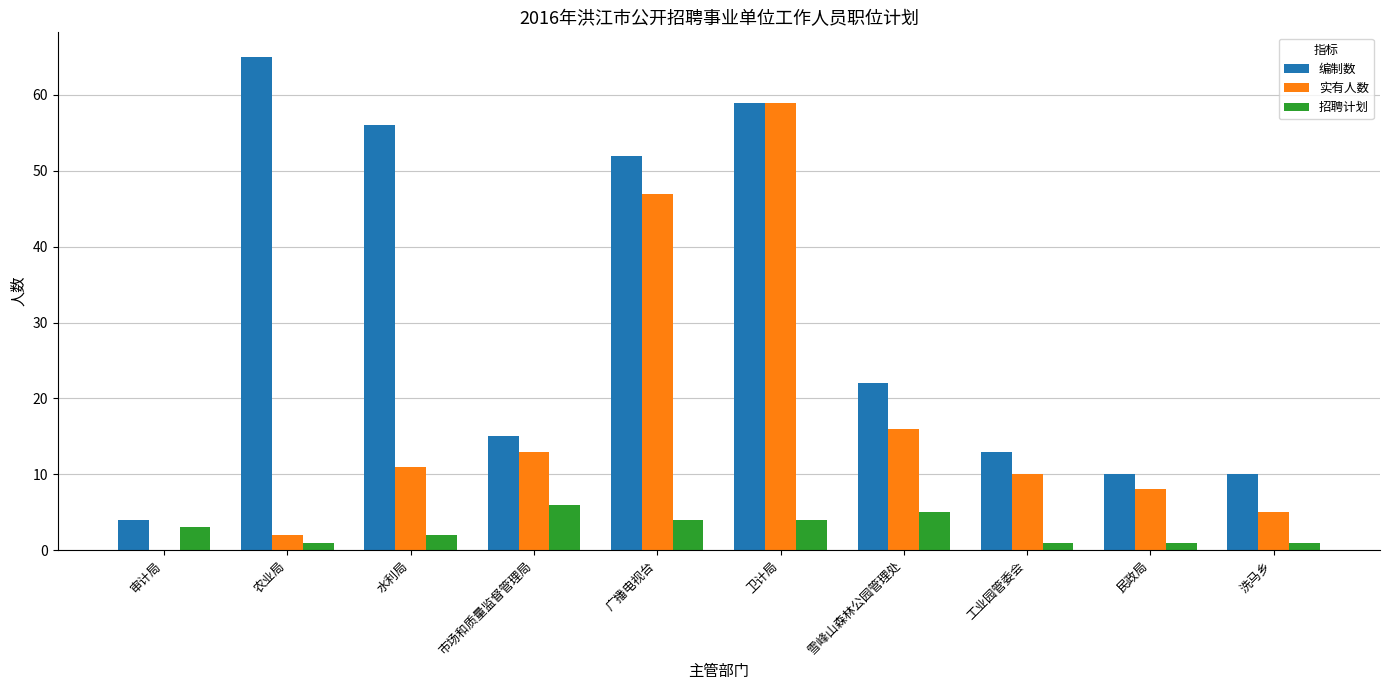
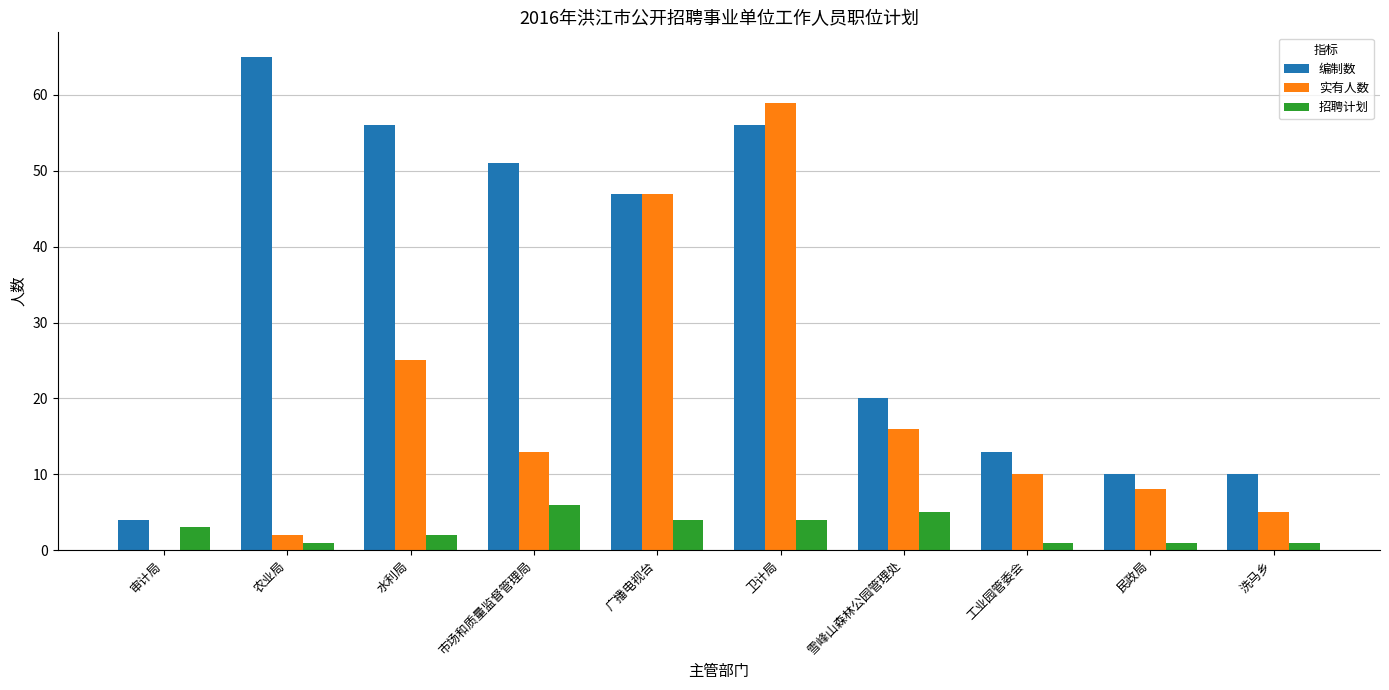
实有人数, 水利局: 11 -> 25
编制数, 市场和质量监督管理局: 15 -> 51
编制数, 广播电视台: 52 -> 47
编制数, 卫计局: 59 -> 56
编制数, 雪峰山森林公园管理处: 22 -> 20
